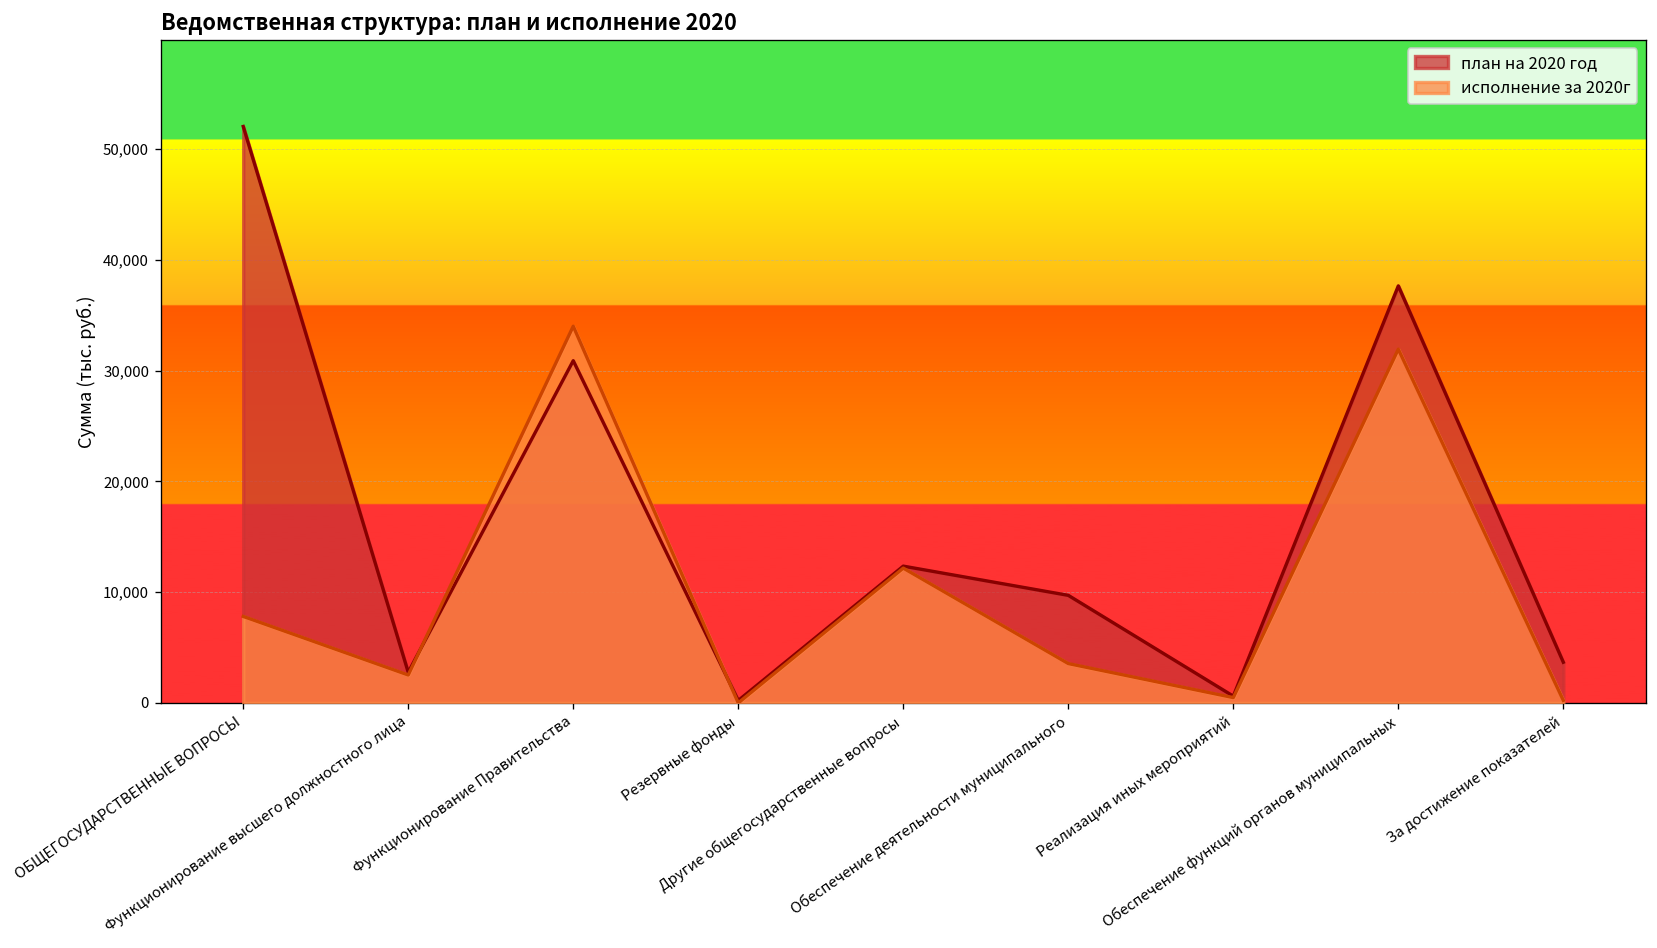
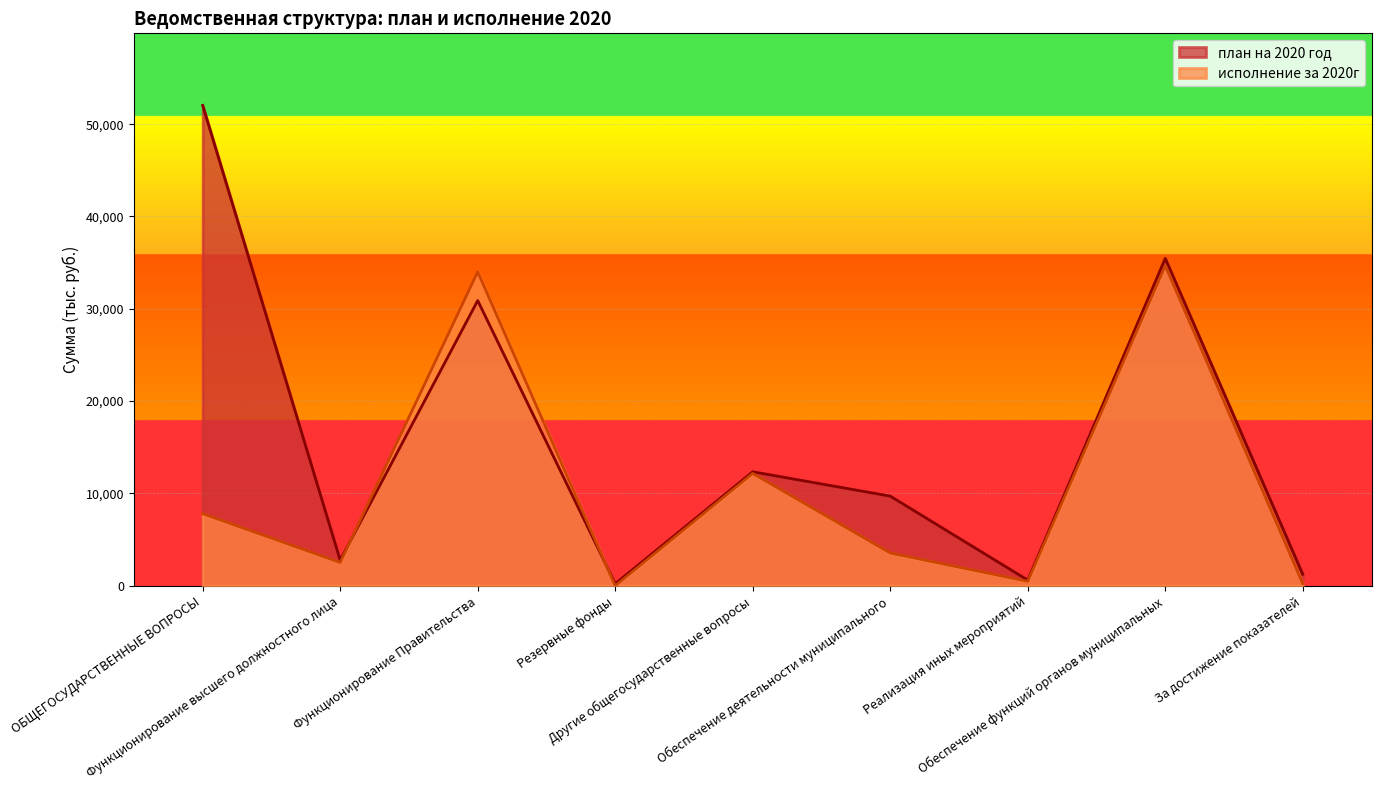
план на 2020 год, Обеспечение функций органов муниципальных: 38,000 -> 35,000
исполнение за 2020г, Обеспечение функций органов муниципальных: 32,000 -> 35,000
план на 2020 год, За достижение показателей: 4,000 -> 1,000
